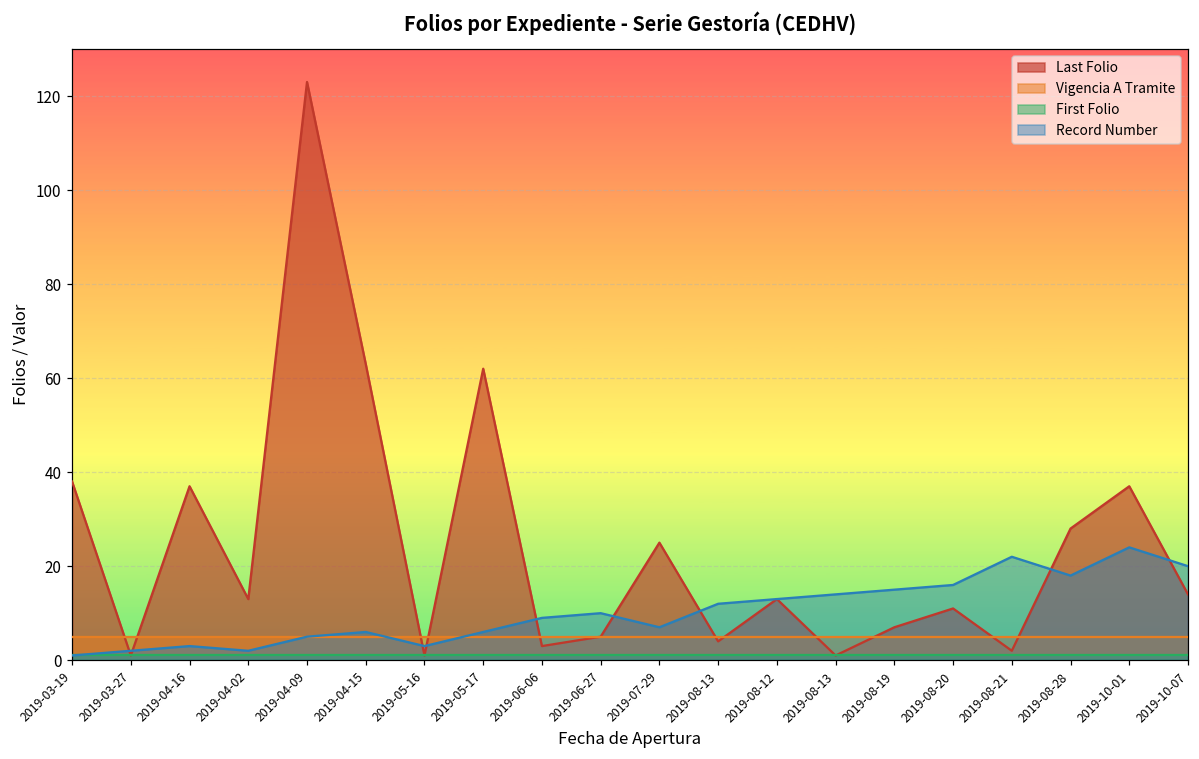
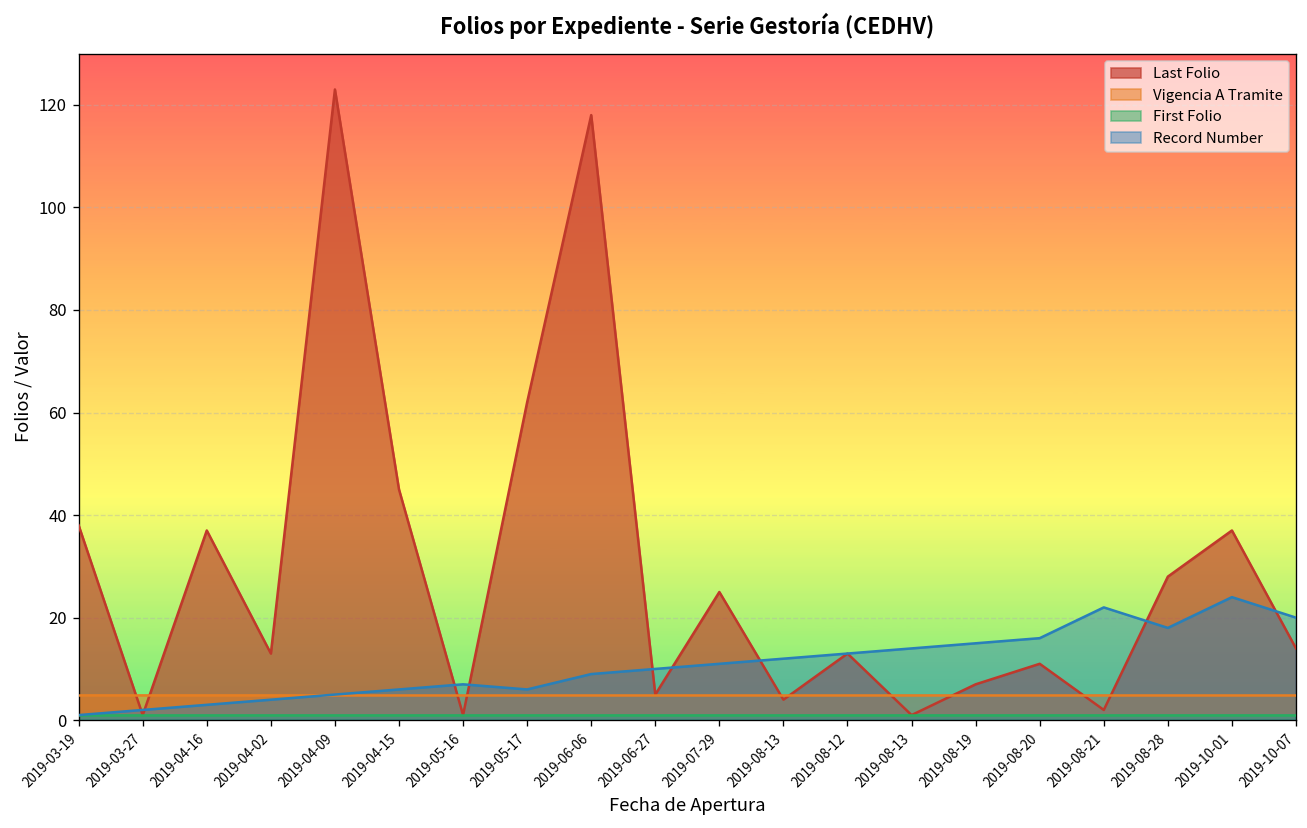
Record Number, 2019-04-02: 2 -> 4
Last Folio, 2019-04-15: 63 -> 45
Record Number, 2019-05-16: 3 -> 7
Last Folio, 2019-06-06: 3 -> 118
Record Number, 2019-07-29: 7 -> 11
